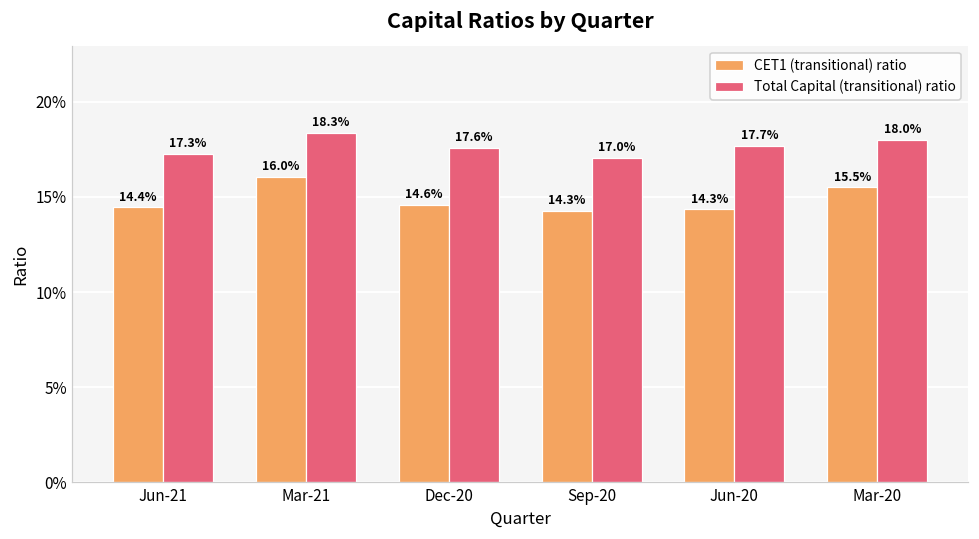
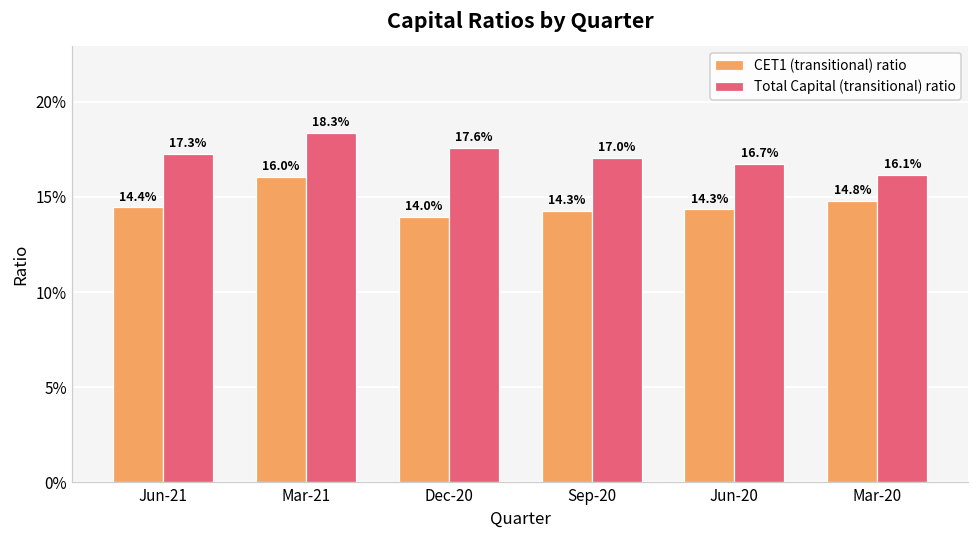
CET1 (transitional) ratio, Dec-20: 14.6% -> 14.0%
Total Capital (transitional) ratio, Jun-20: 17.7% -> 16.7%
CET1 (transitional) ratio, Mar-20: 15.5% -> 14.8%
Total Capital (transitional) ratio, Mar-20: 18.0% -> 16.1%
